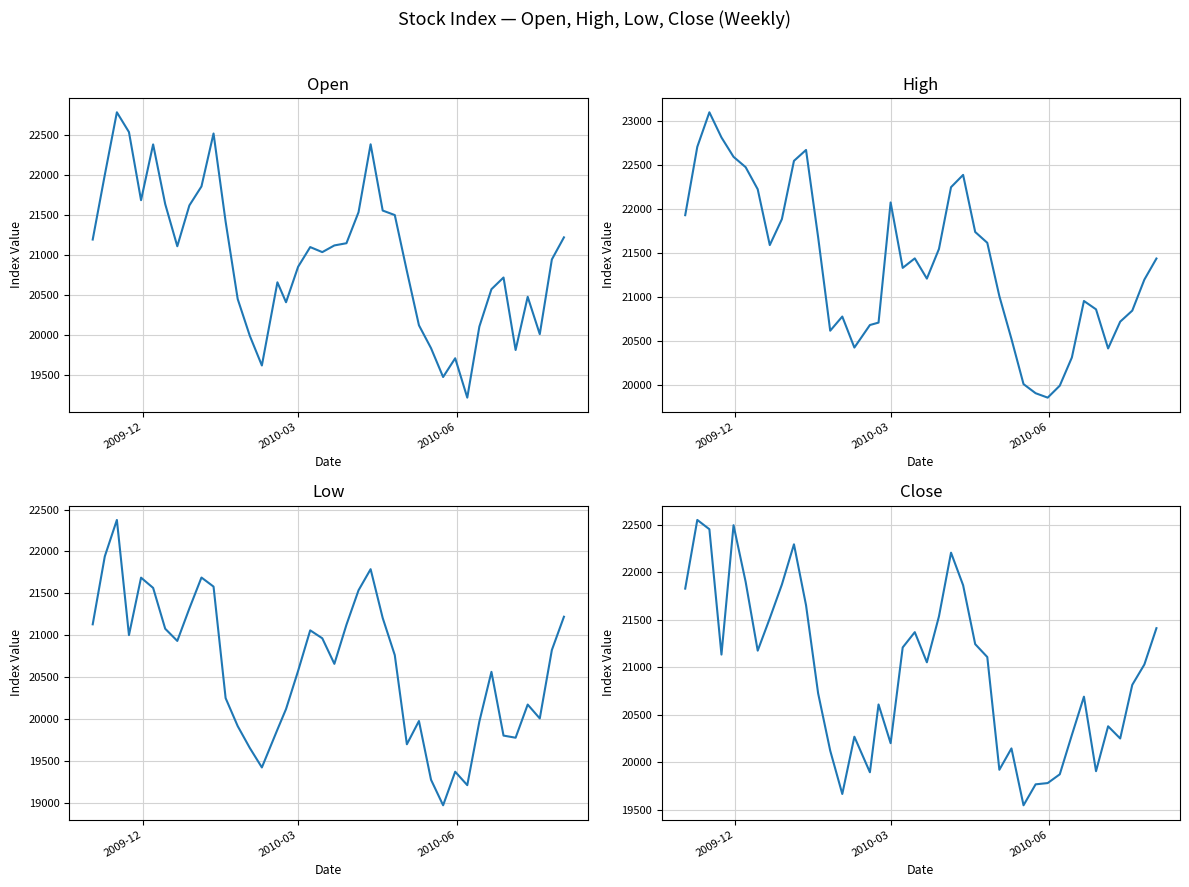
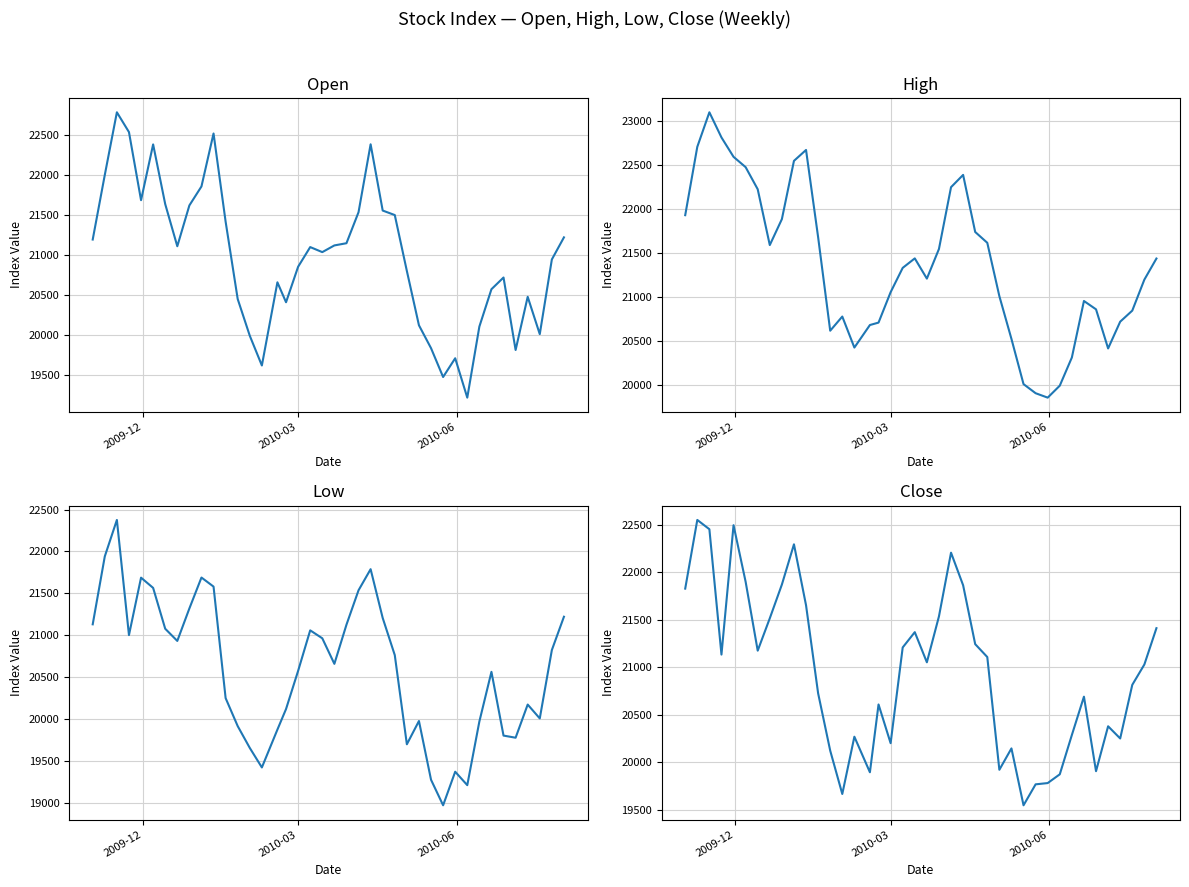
High, 2010-03: 22100 -> 21100
